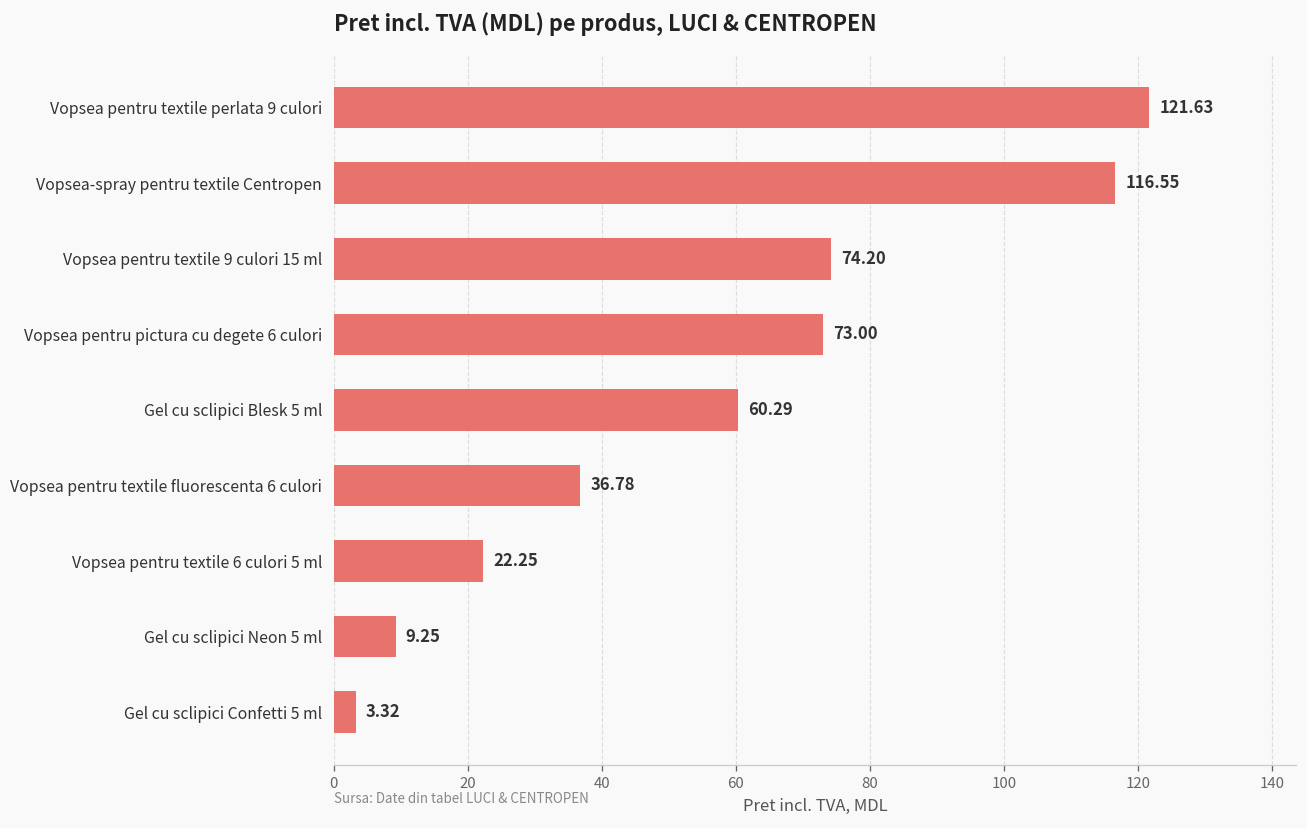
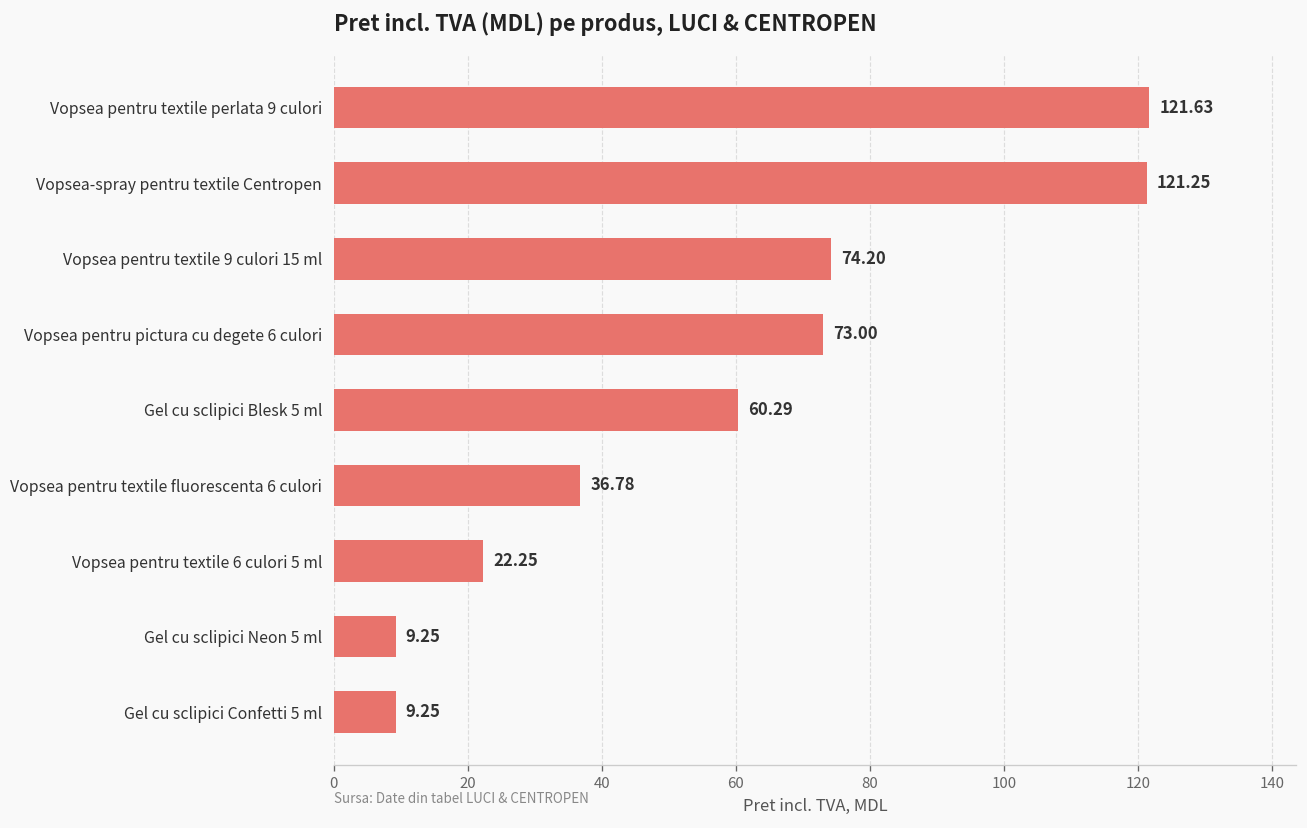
Vopsea-spray pentru textile Centropen: 116.55 -> 121.25
Gel cu sclipici Confetti 5 ml: 3.32 -> 9.25
